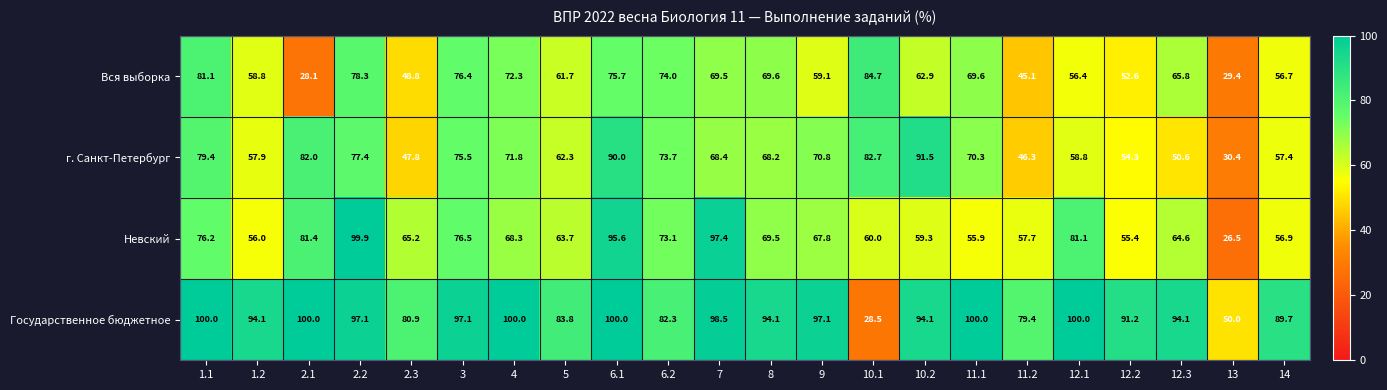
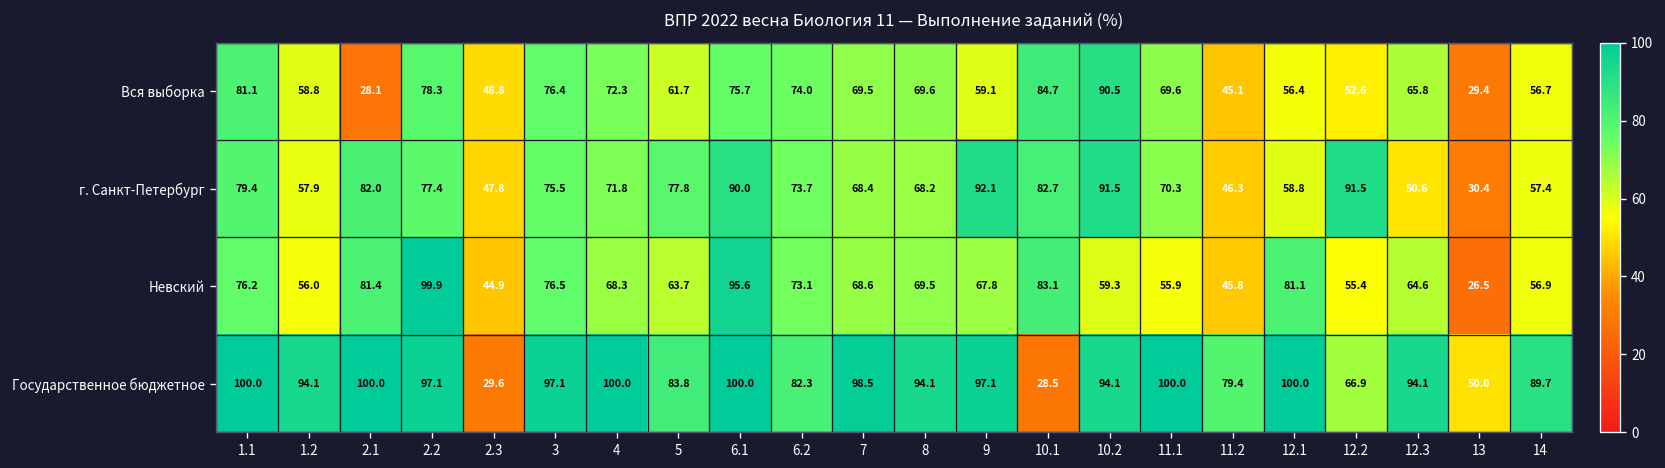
Вся выборка, 10.2: 62.9 -> 90.5
г. Санкт-Петербург, 5: 62.3 -> 77.8
г. Санкт-Петербург, 9: 70.8 -> 92.1
г. Санкт-Петербург, 12.2: 54.3 -> 91.5
Невский, 2.3: 65.2 -> 44.9
Невский, 7: 97.4 -> 68.6
Невский, 10.1: 60.0 -> 83.1
Невский, 11.2: 57.7 -> 45.8
Государственное бюджетное, 2.3: 80.9 -> 29.6
Государственное бюджетное, 12.2: 91.2 -> 66.9
